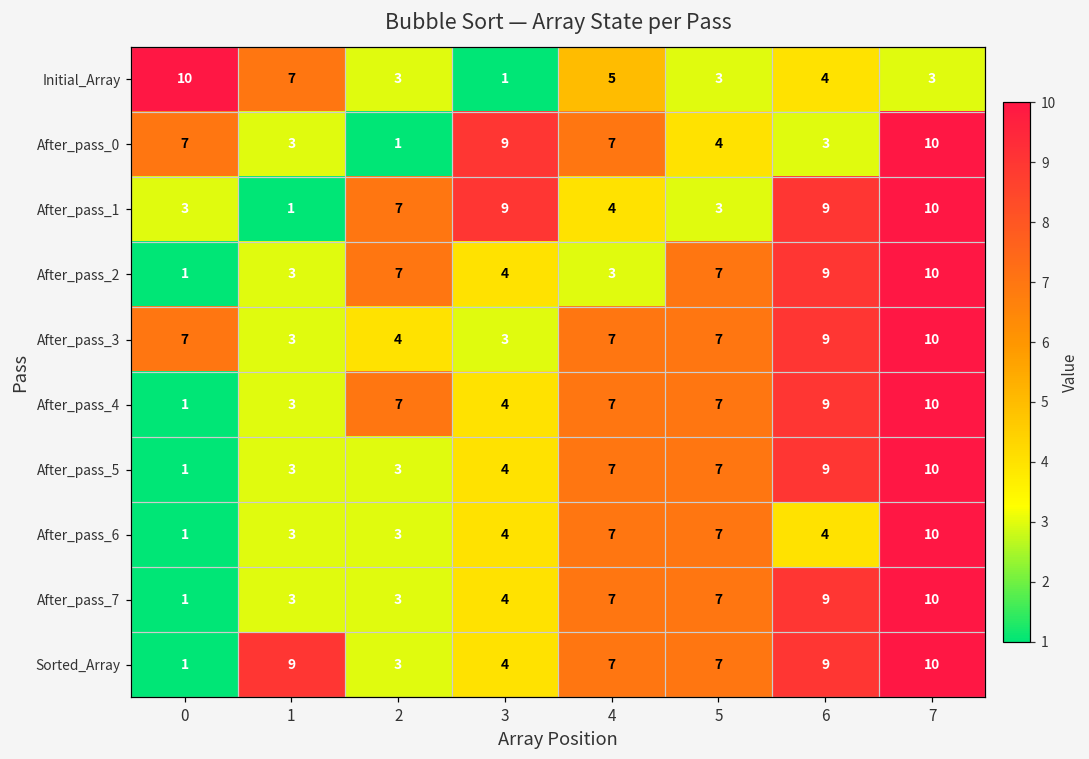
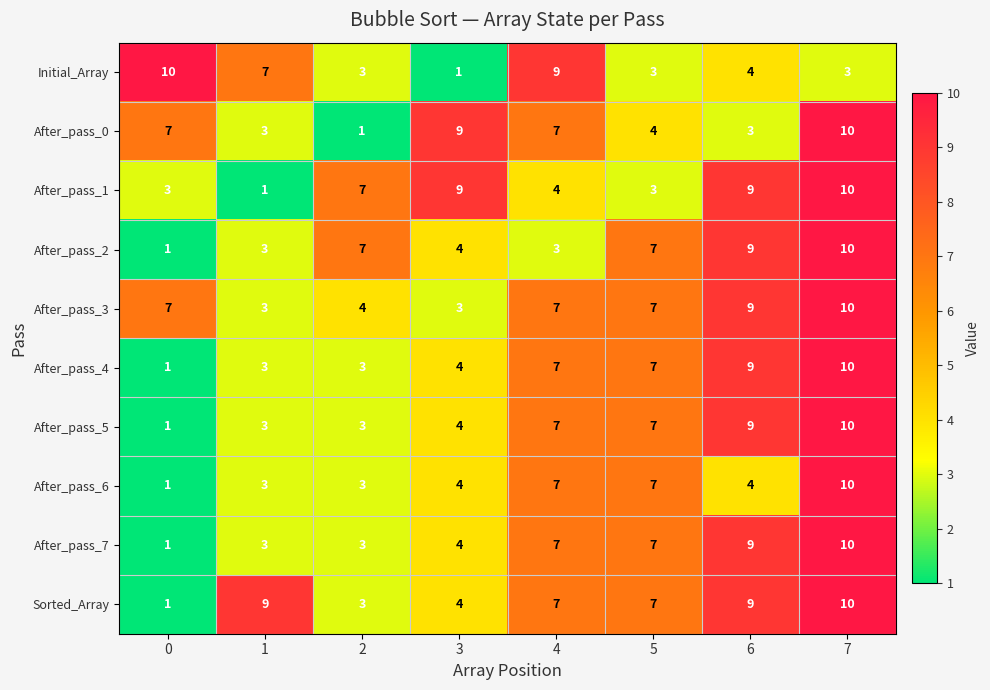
Initial_Array, 4: 5 -> 9
After_pass_4, 2: 7 -> 3
